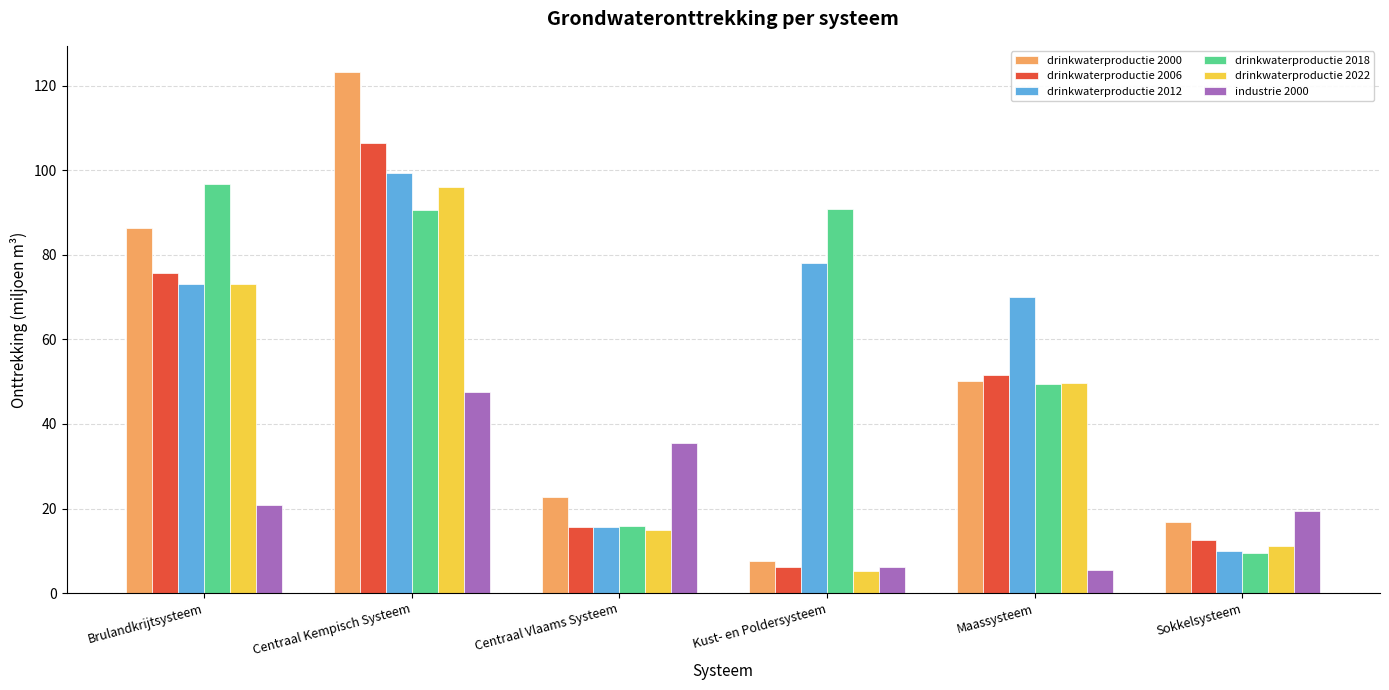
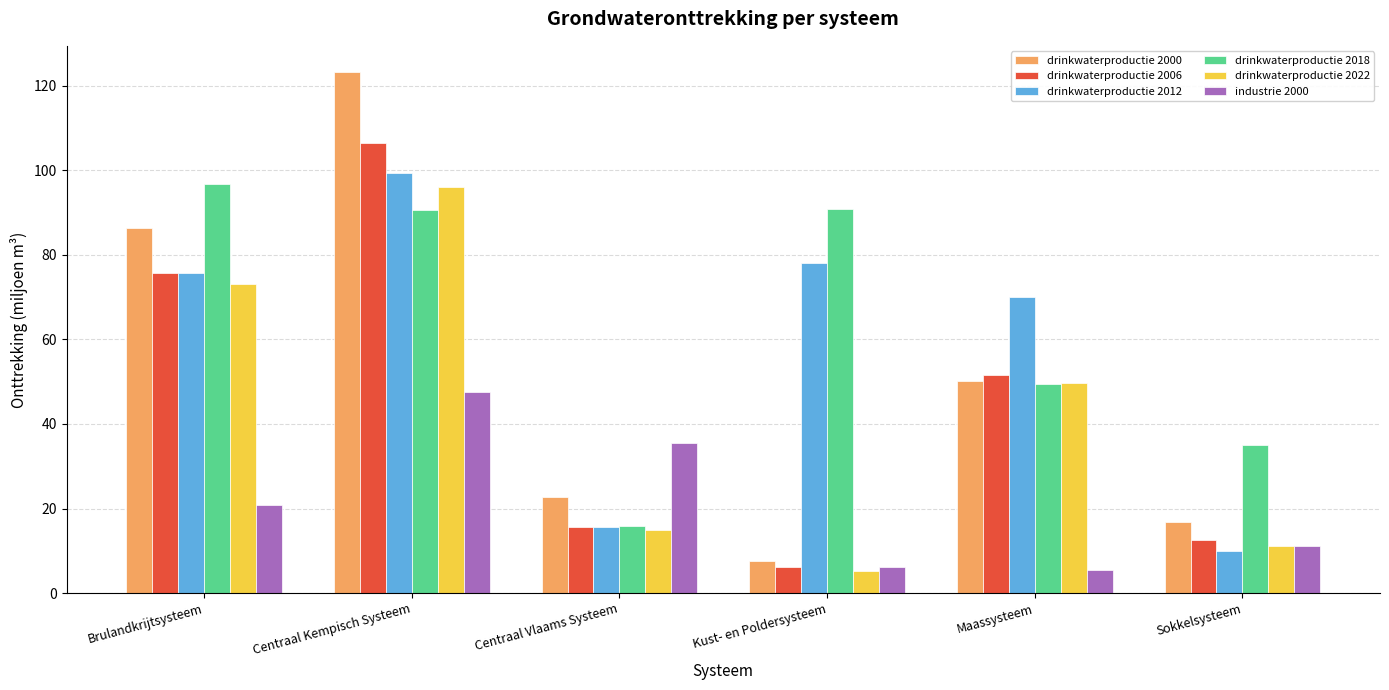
drinkwaterproductie 2012, Brulandkrijtsysteem: 73 -> 76
drinkwaterproductie 2018, Sokkelsysteem: 9 -> 35
industrie 2000, Sokkelsysteem: 19 -> 11
